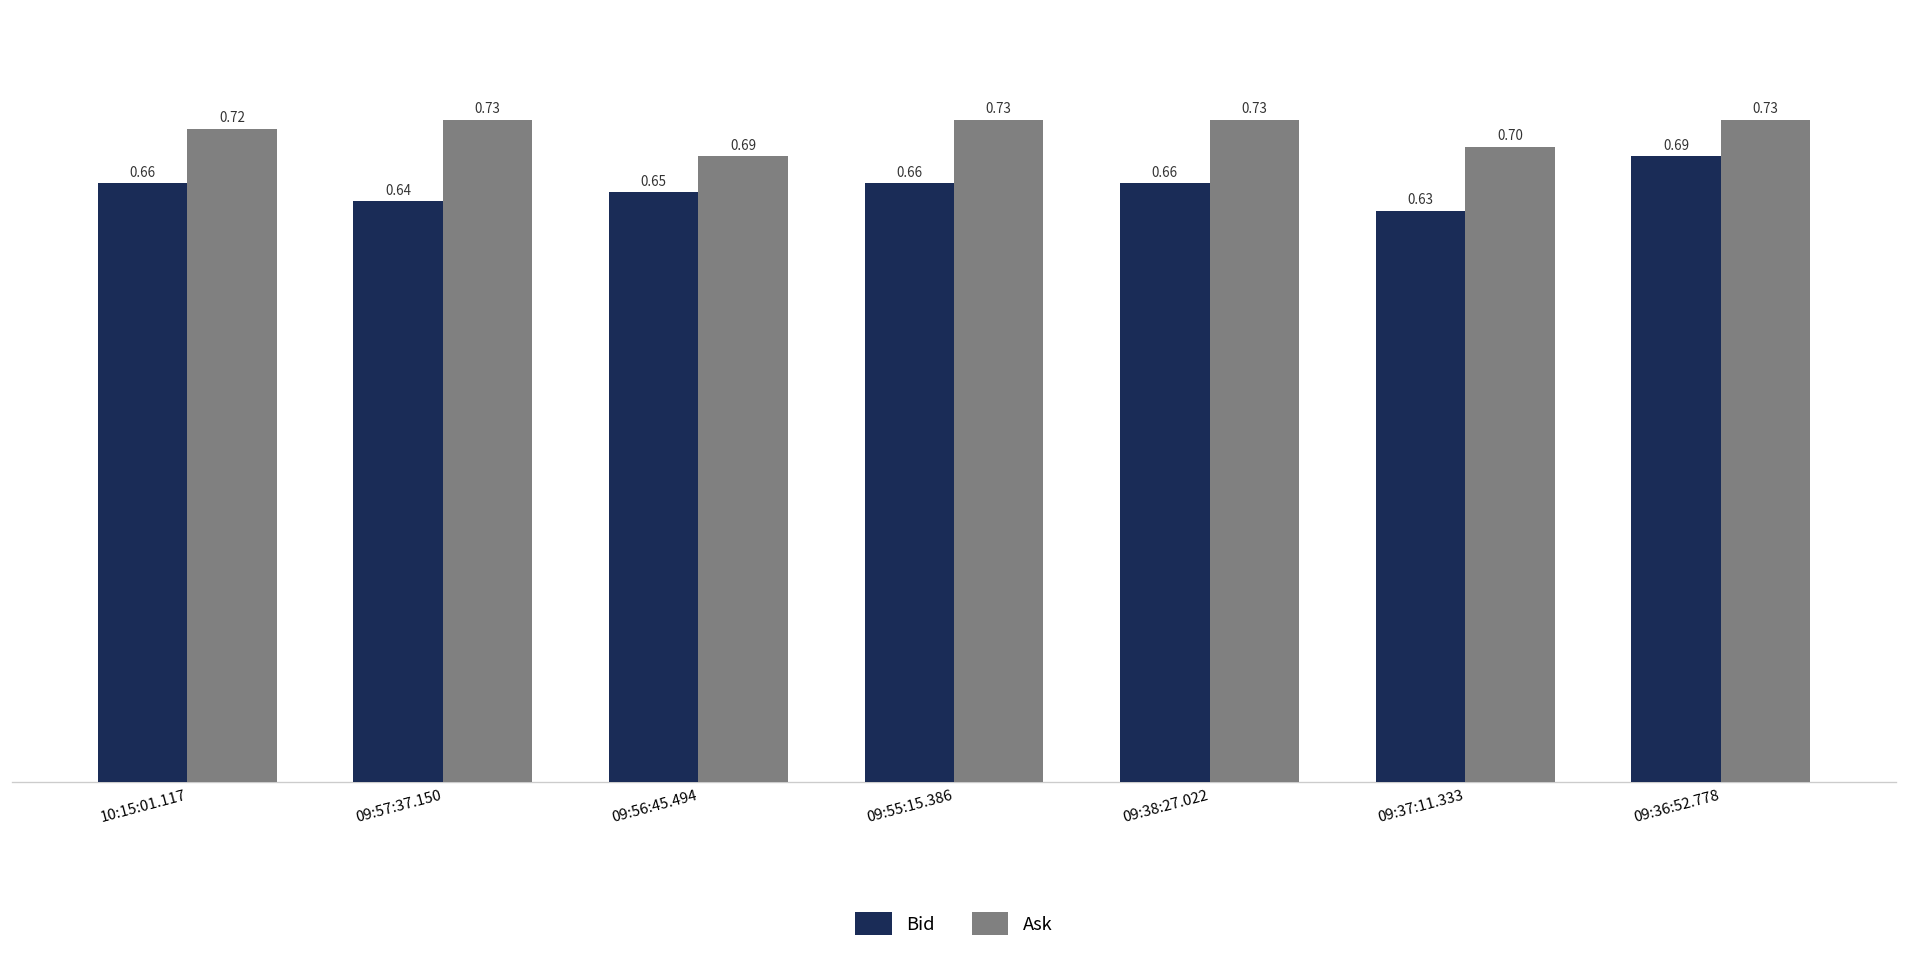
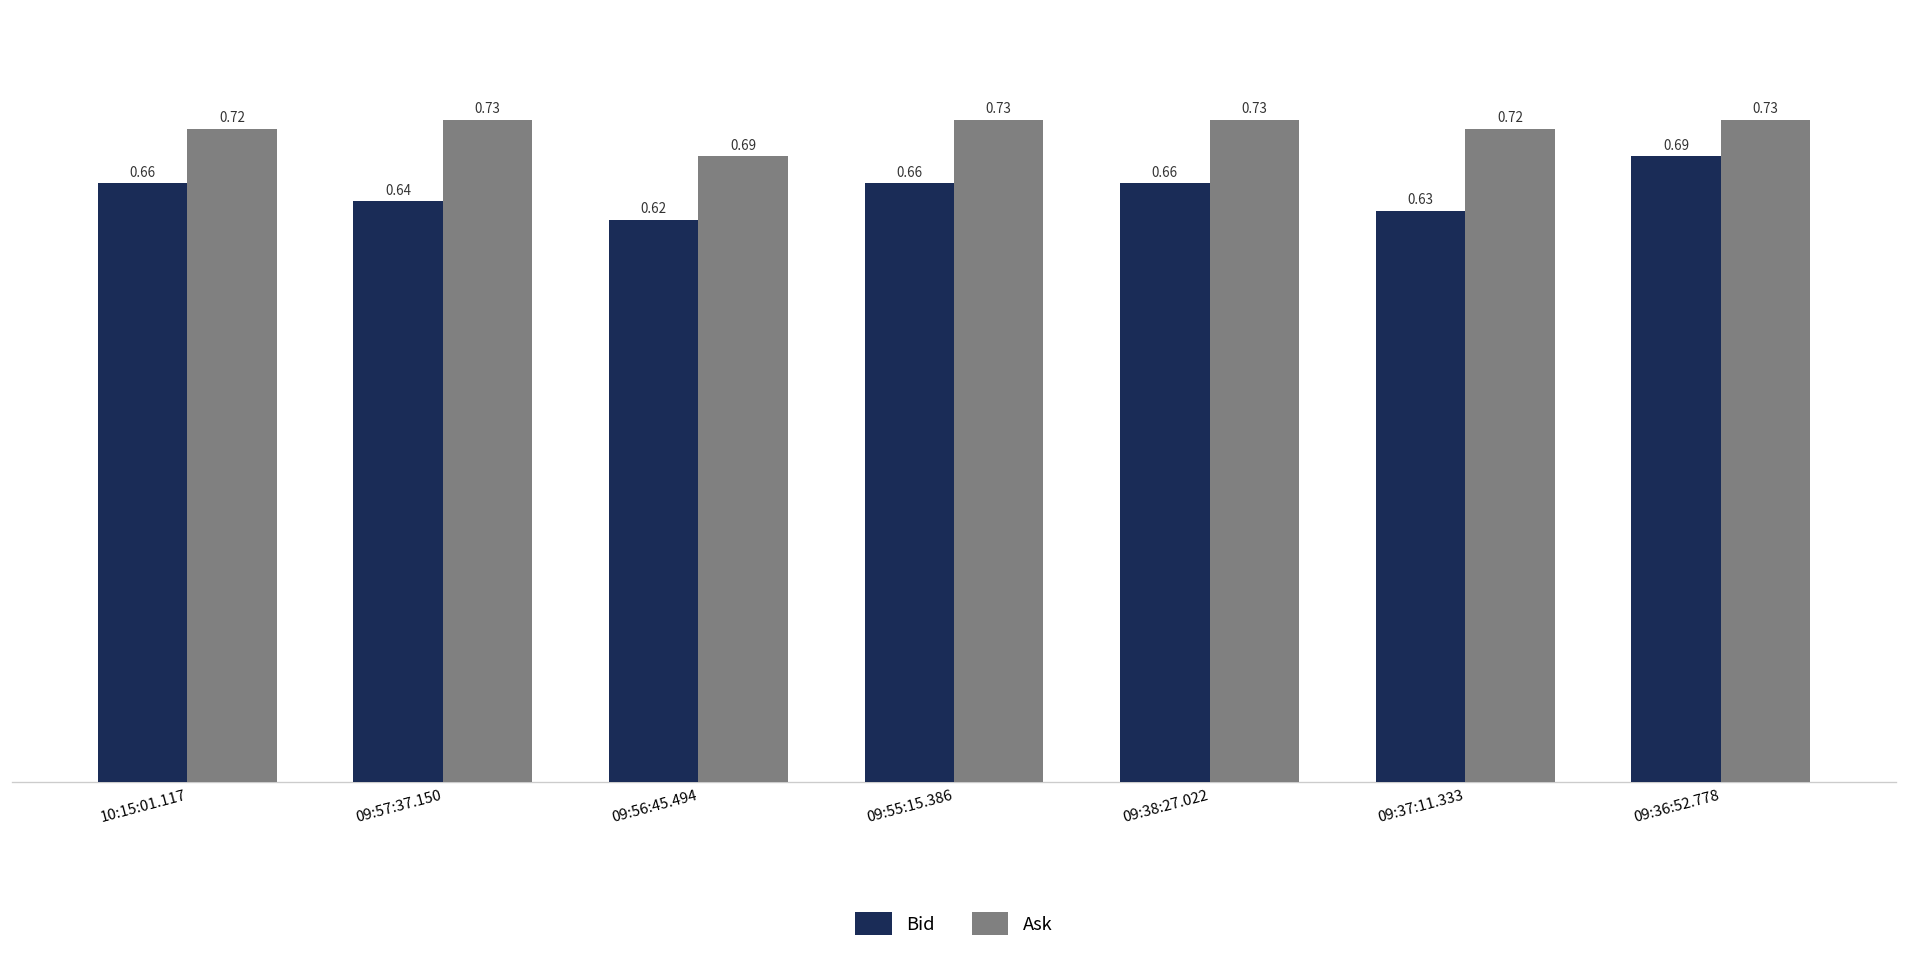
Bid, 09:56:45.494: 0.65 -> 0.62
Ask, 09:37:11.333: 0.70 -> 0.72
